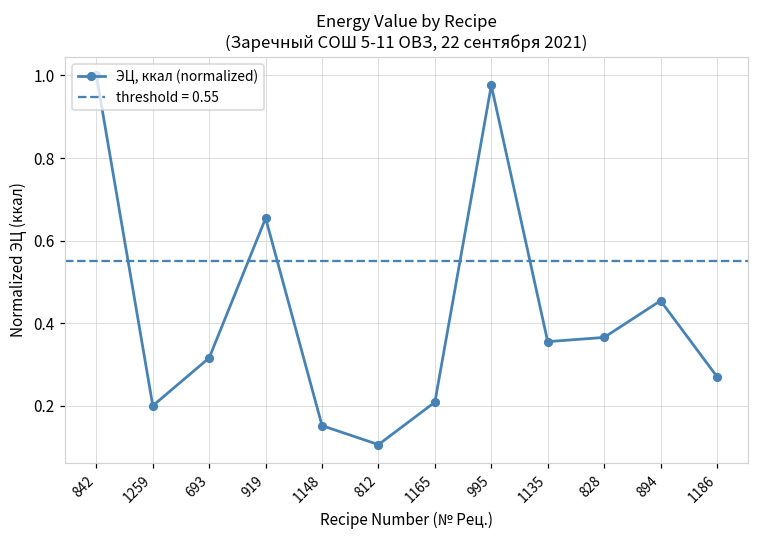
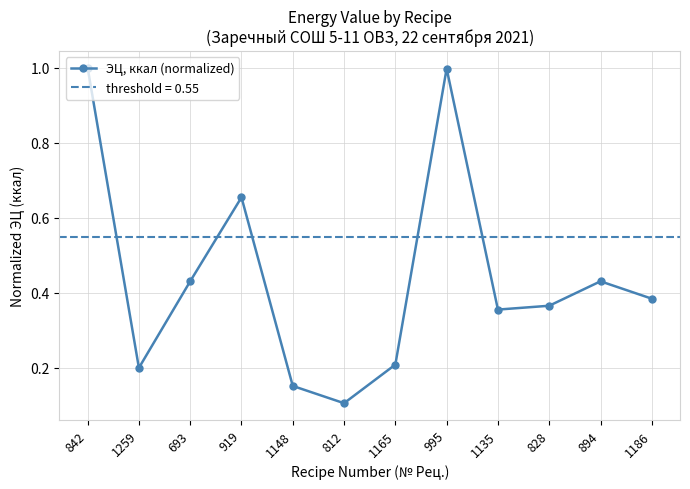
693: 0.32 -> 0.43
995: 0.98 -> 1.00
894: 0.45 -> 0.43
1186: 0.27 -> 0.38
